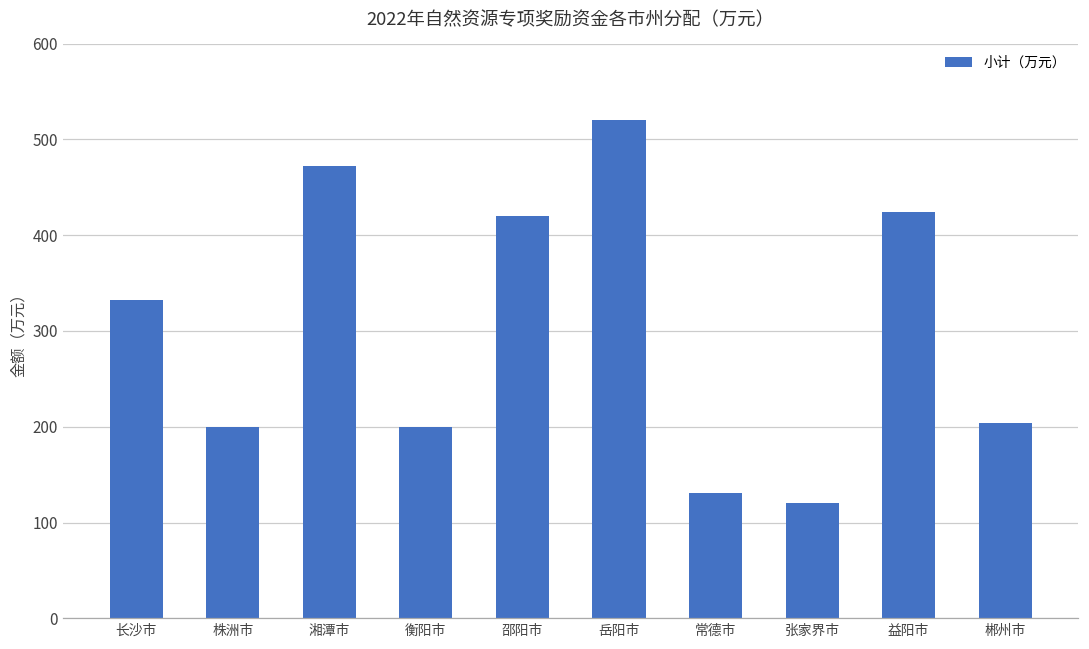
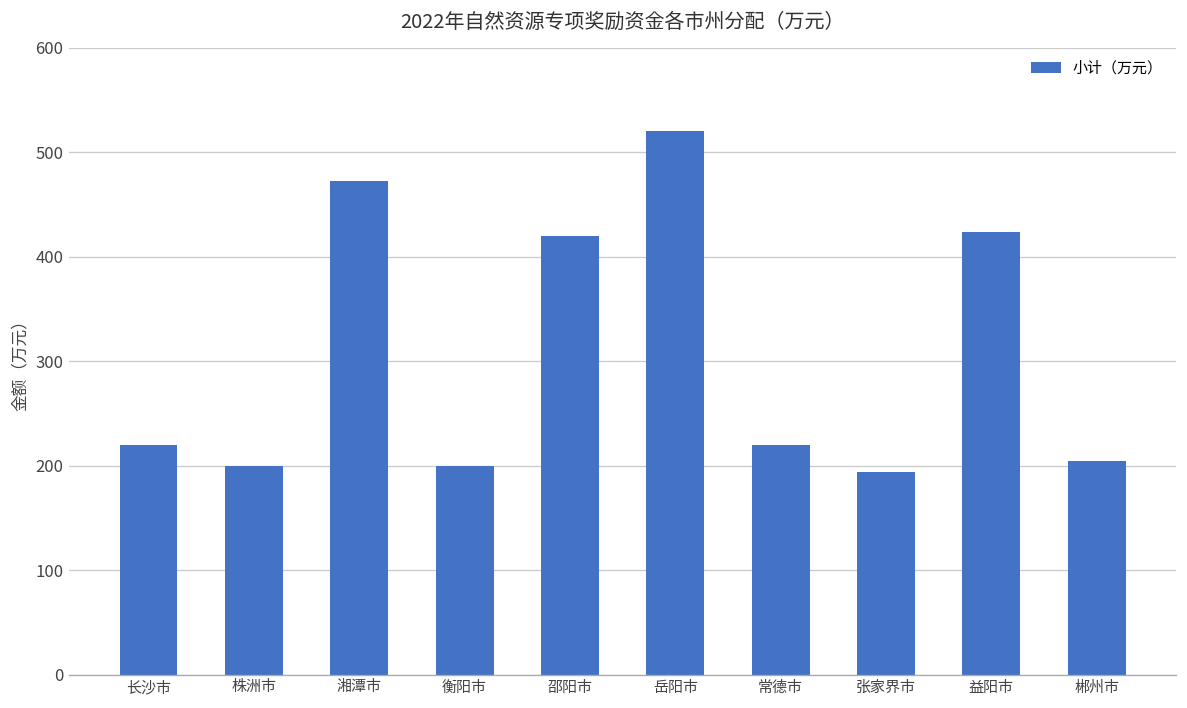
长沙市: 330 -> 220
常德市: 130 -> 220
张家界市: 120 -> 190
